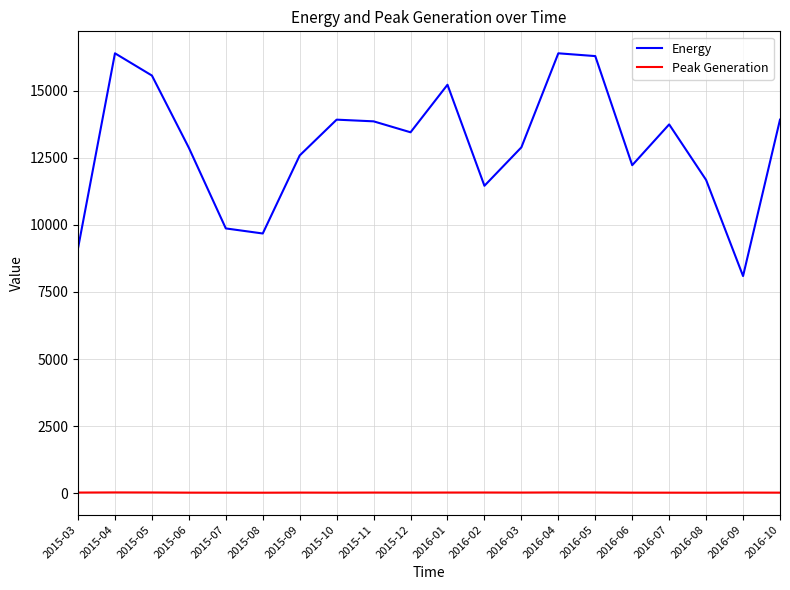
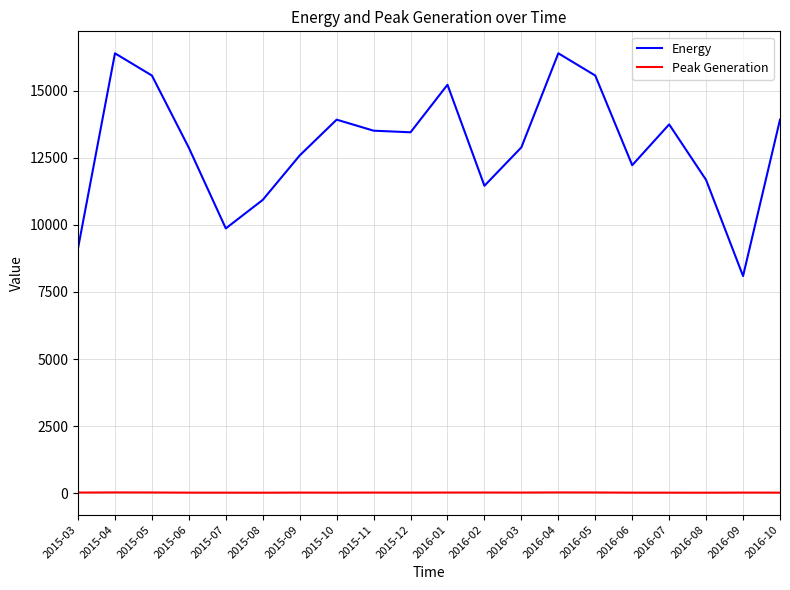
Energy, 2015-08: 9700 -> 10900
Energy, 2015-11: 13900 -> 13500
Energy, 2016-05: 16300 -> 15600
